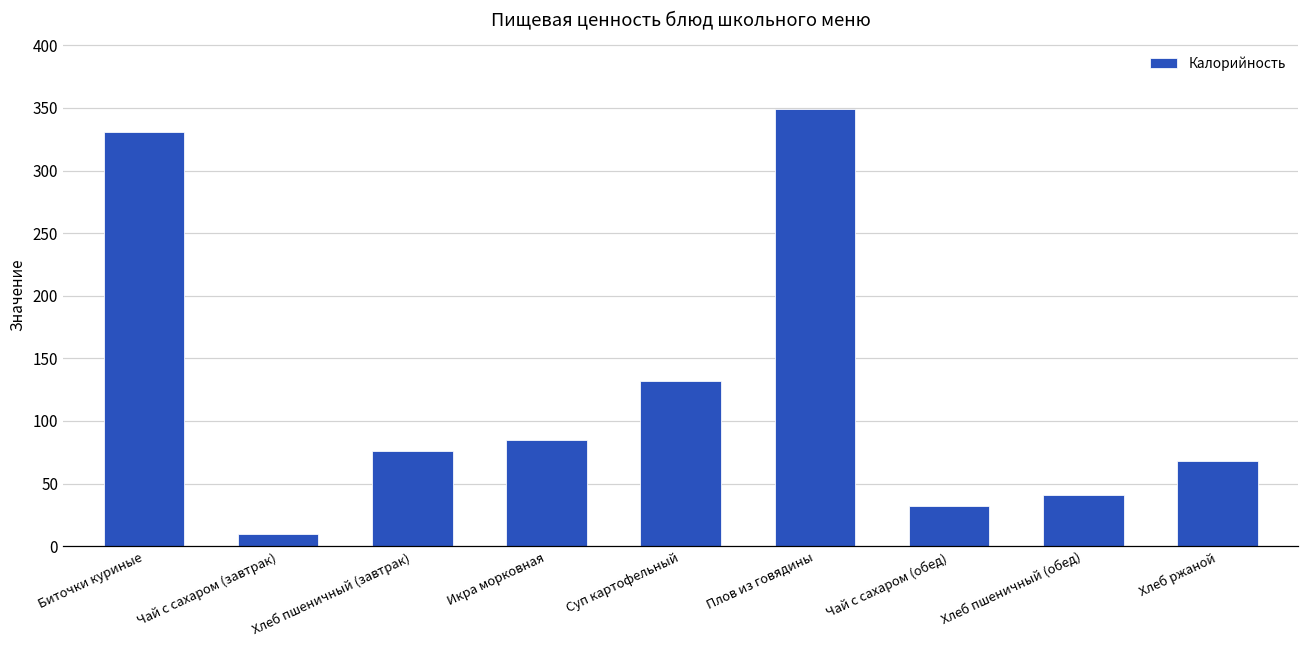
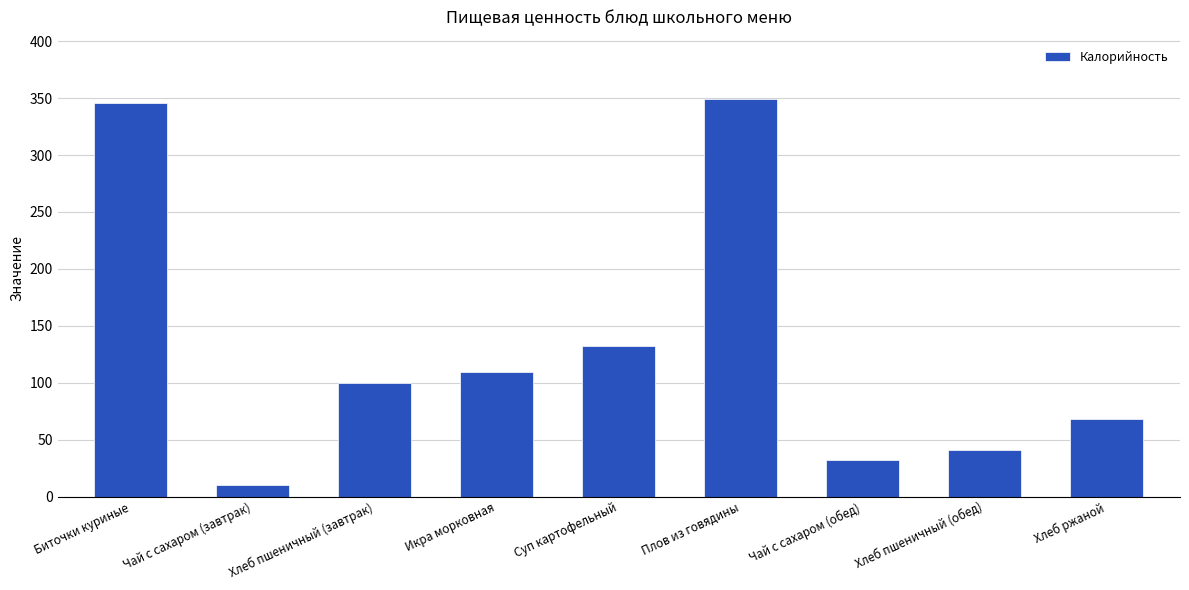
Биточки куриные: 331 -> 346
Хлеб пшеничный (завтрак): 76 -> 100
Икра морковная: 85 -> 109
